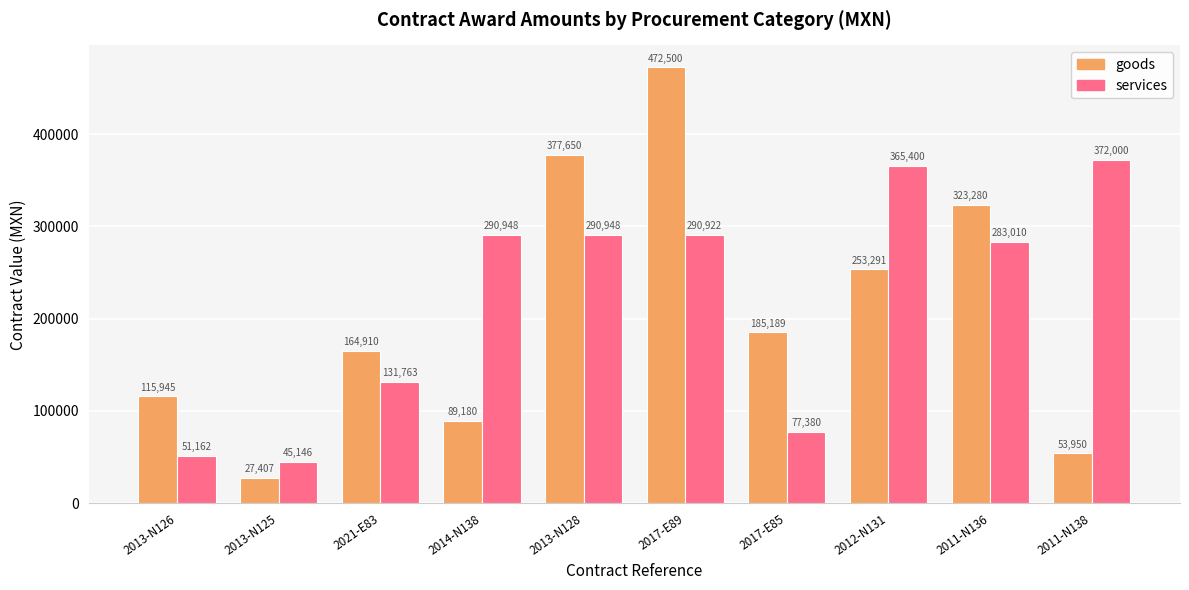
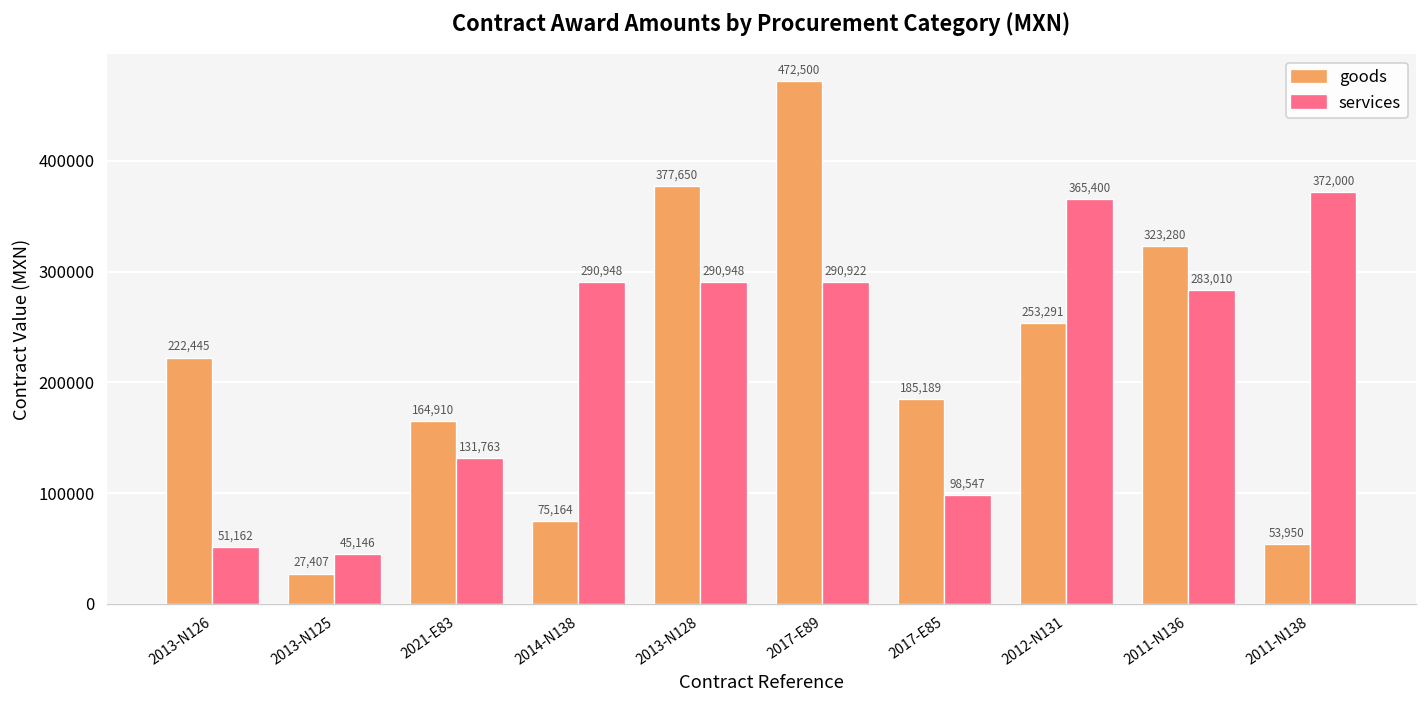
goods, 2013-N126: 115,945 -> 222,445
goods, 2014-N138: 89,180 -> 75,164
services, 2017-E85: 77,380 -> 98,547
